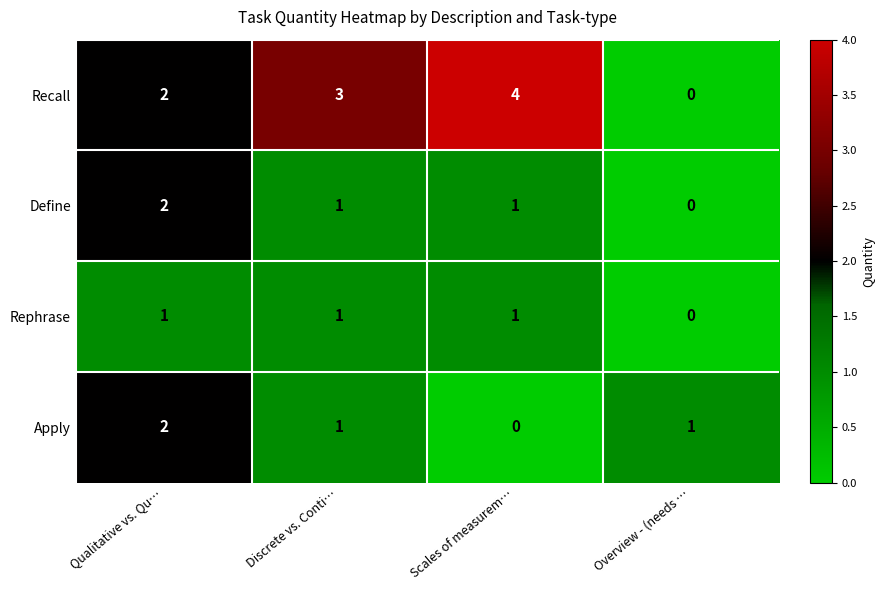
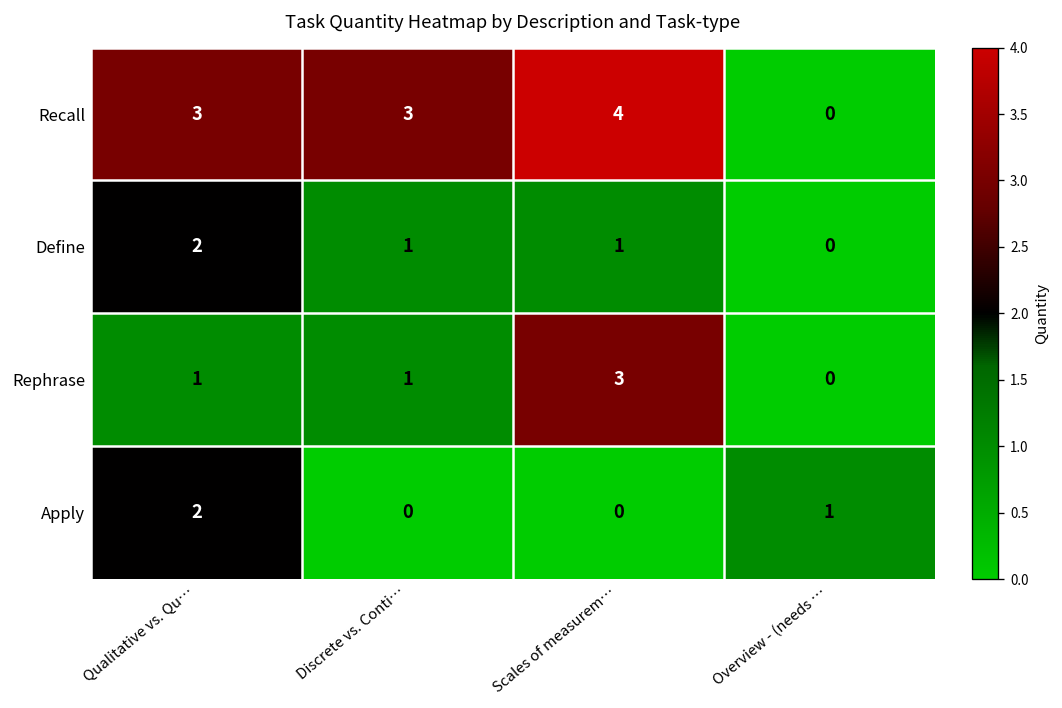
Recall, Qualitative vs. Qu…: 2 -> 3
Rephrase, Scales of measurem…: 1 -> 3
Apply, Discrete vs. Conti…: 1 -> 0
